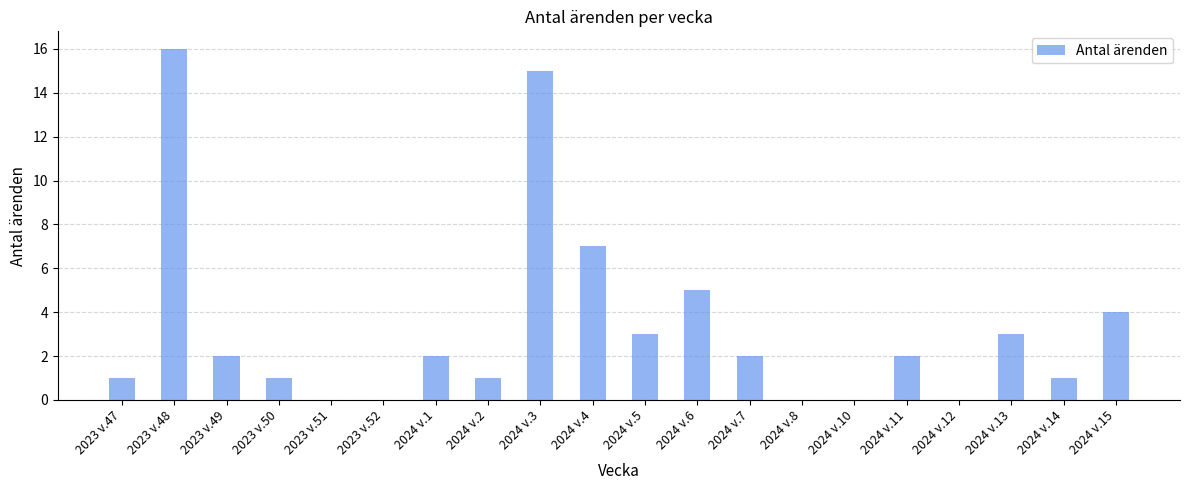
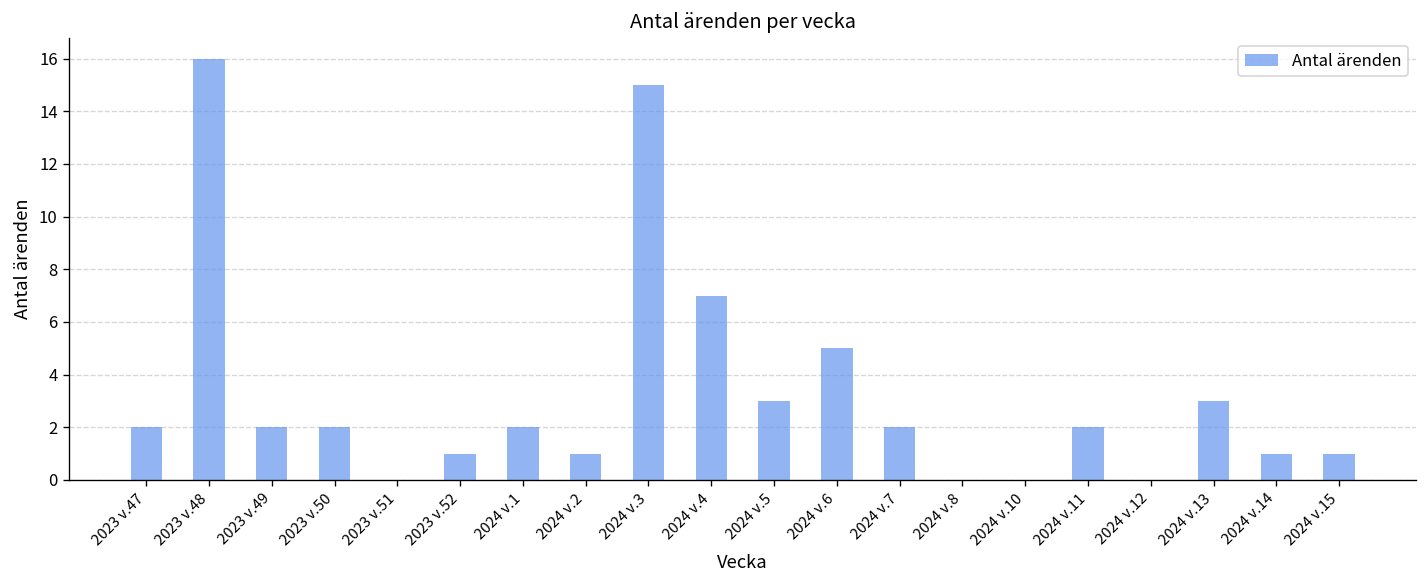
2023 v.47: 1 -> 2
2023 v.50: 1 -> 2
2023 v.52: 0 -> 1
2024 v.15: 4 -> 1
